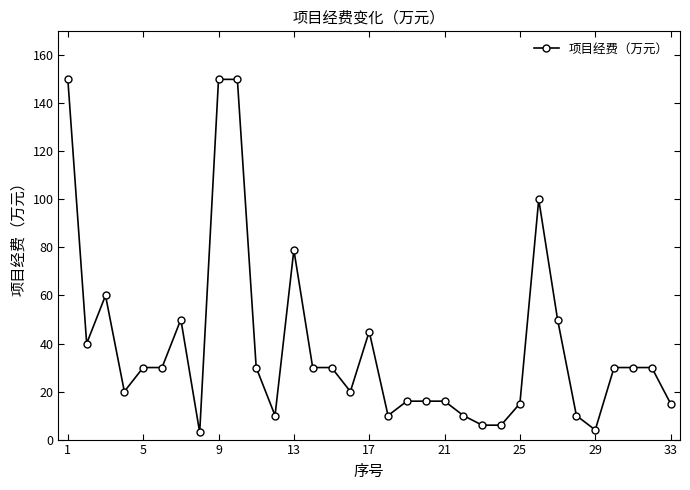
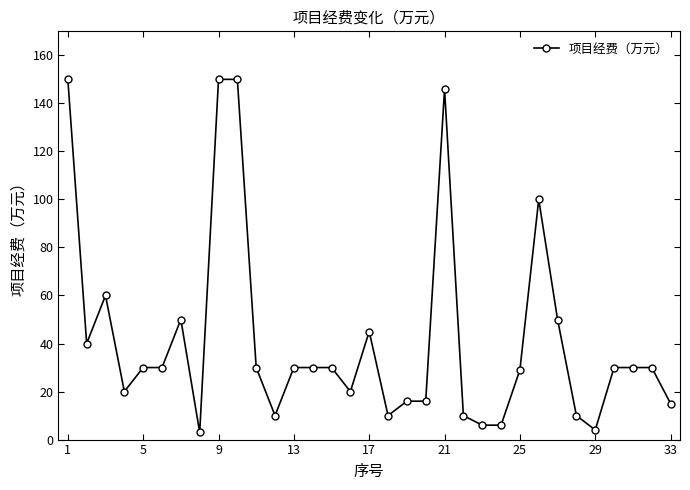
13: 79 -> 30
21: 16 -> 146
25: 15 -> 29
